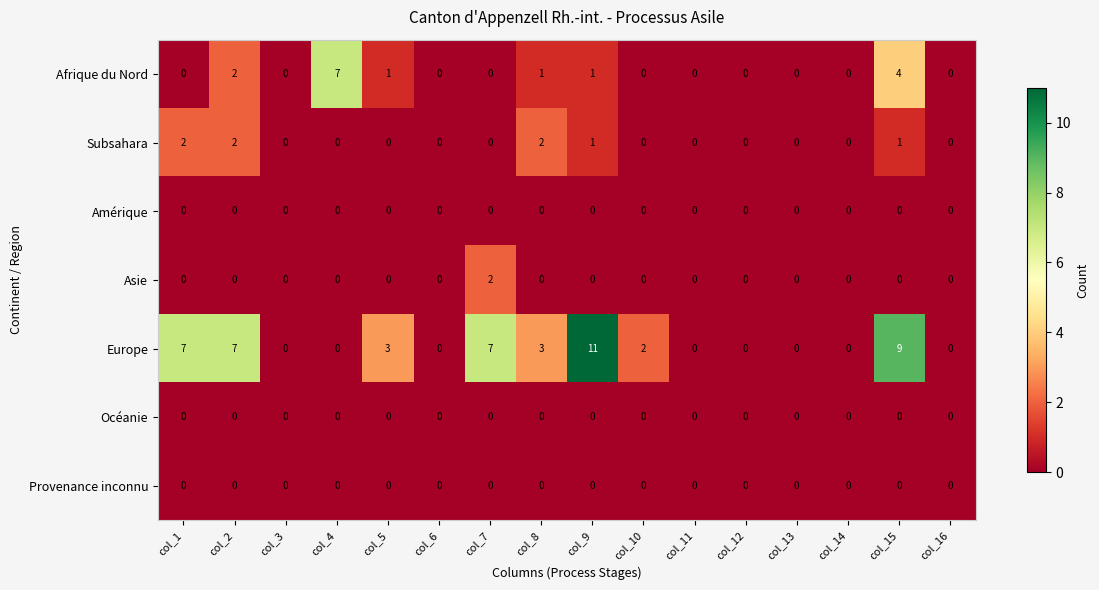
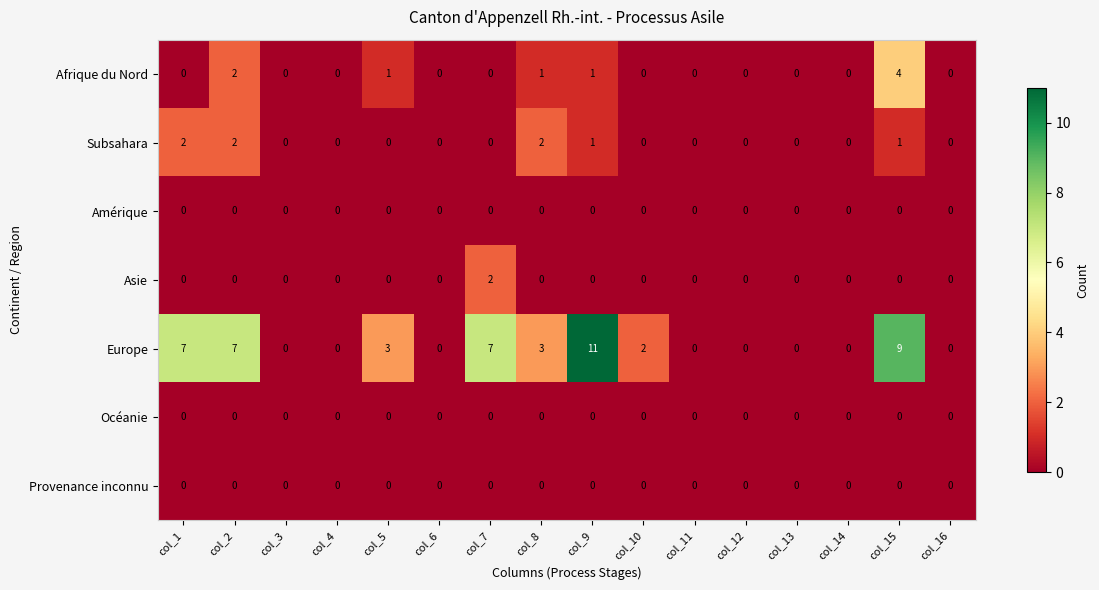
Afrique du Nord, col_4: 7 -> 0
